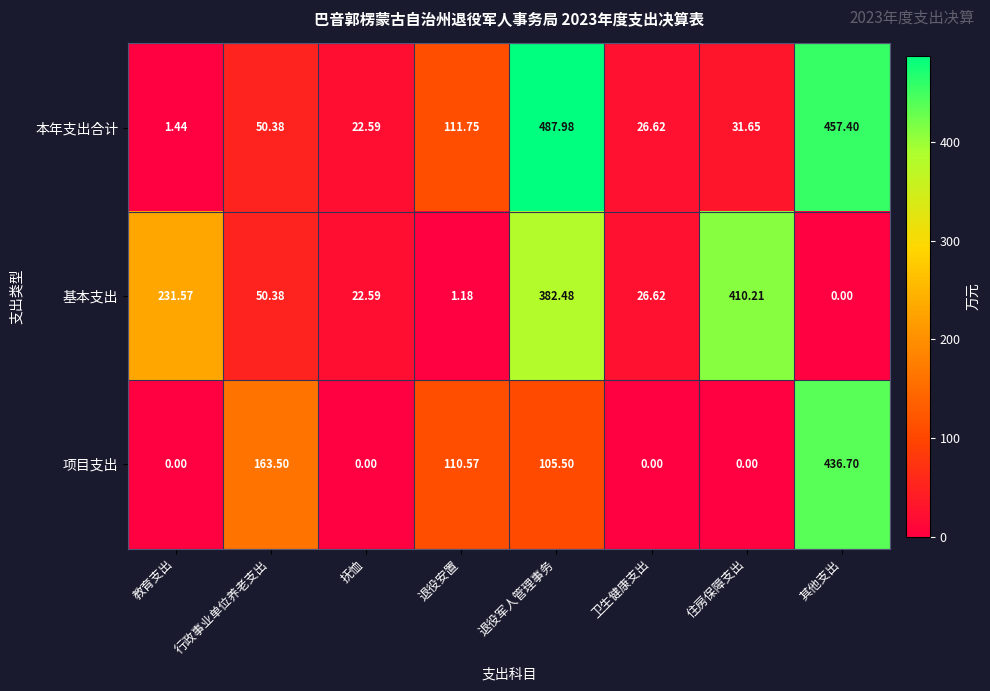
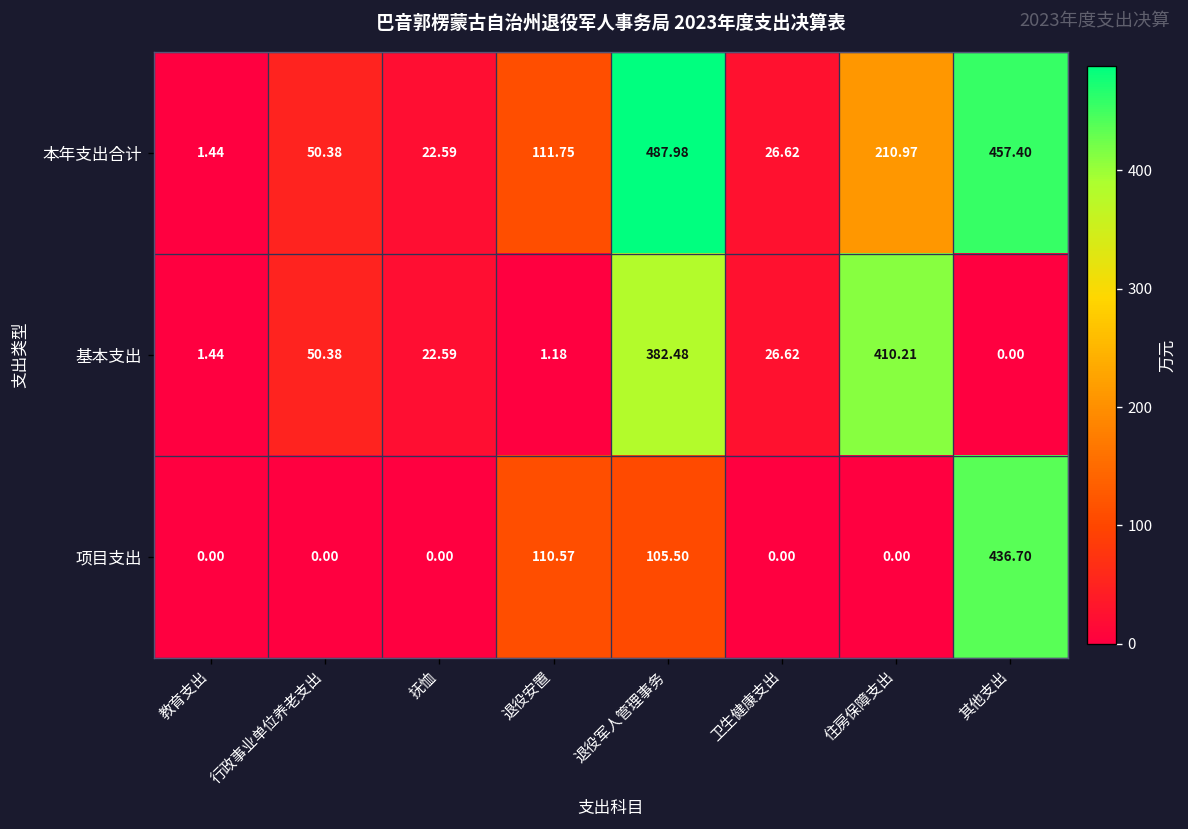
本年支出合计, 住房保障支出: 31.65 -> 210.97
基本支出, 教育支出: 231.57 -> 1.44
项目支出, 行政事业单位养老支出: 163.50 -> 0.00
